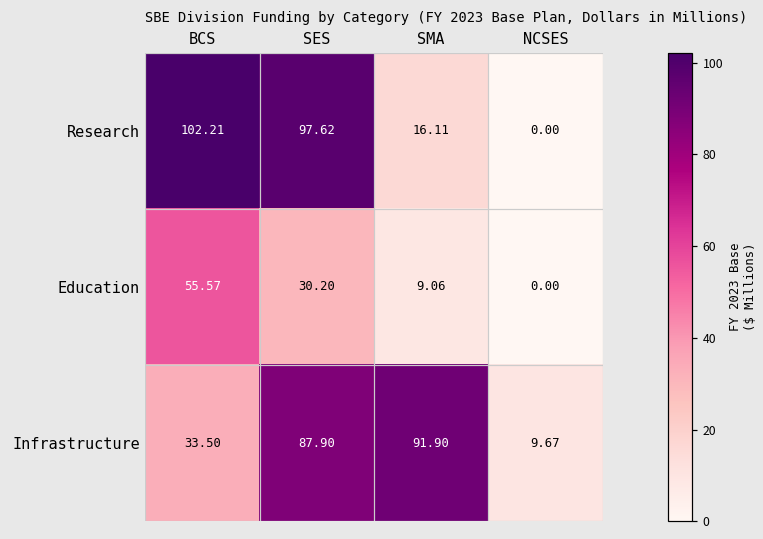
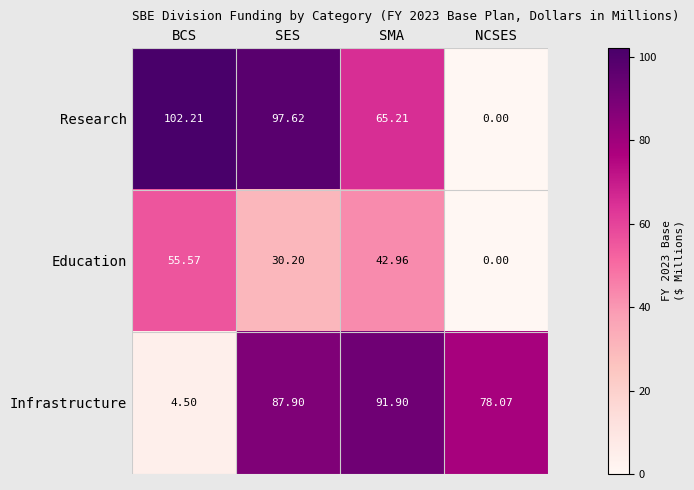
Research, SMA: 16.11 -> 65.21
Education, SMA: 9.06 -> 42.96
Infrastructure, BCS: 33.50 -> 4.50
Infrastructure, NCSES: 9.67 -> 78.07
